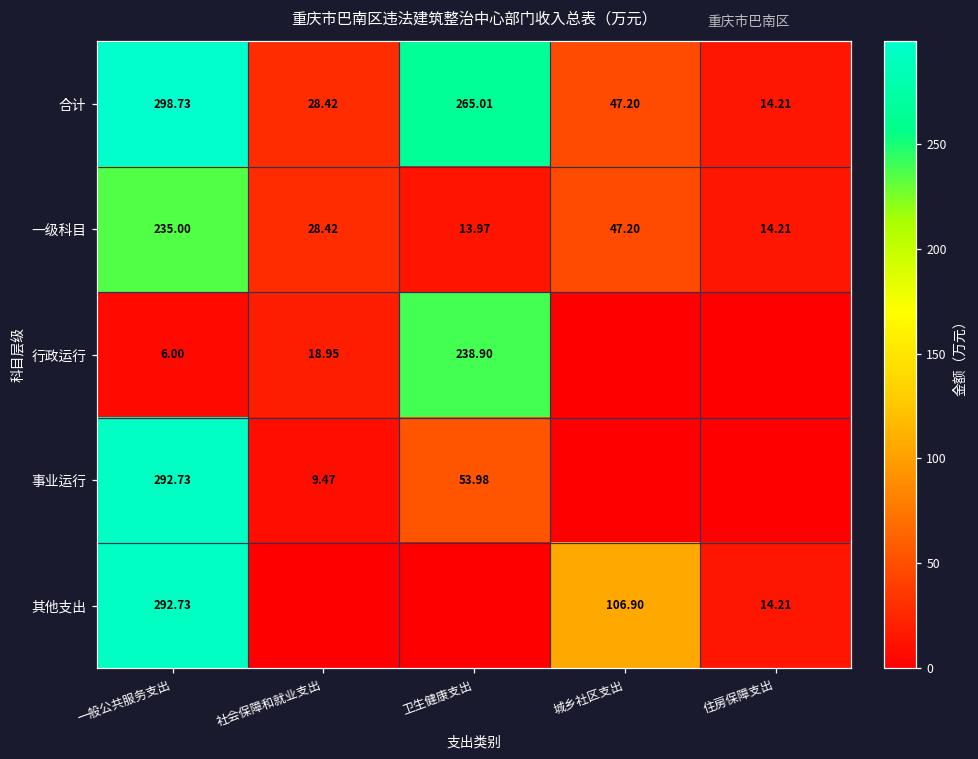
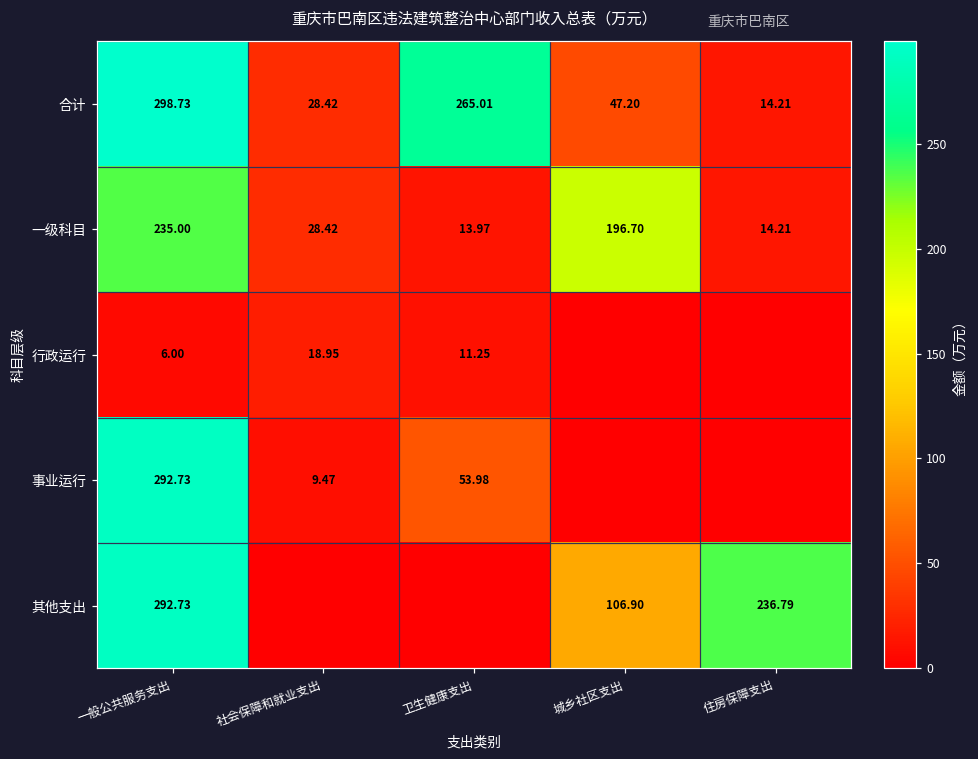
一级科目, 城乡社区支出: 47.20 -> 196.70
行政运行, 卫生健康支出: 238.90 -> 11.25
其他支出, 住房保障支出: 14.21 -> 236.79
